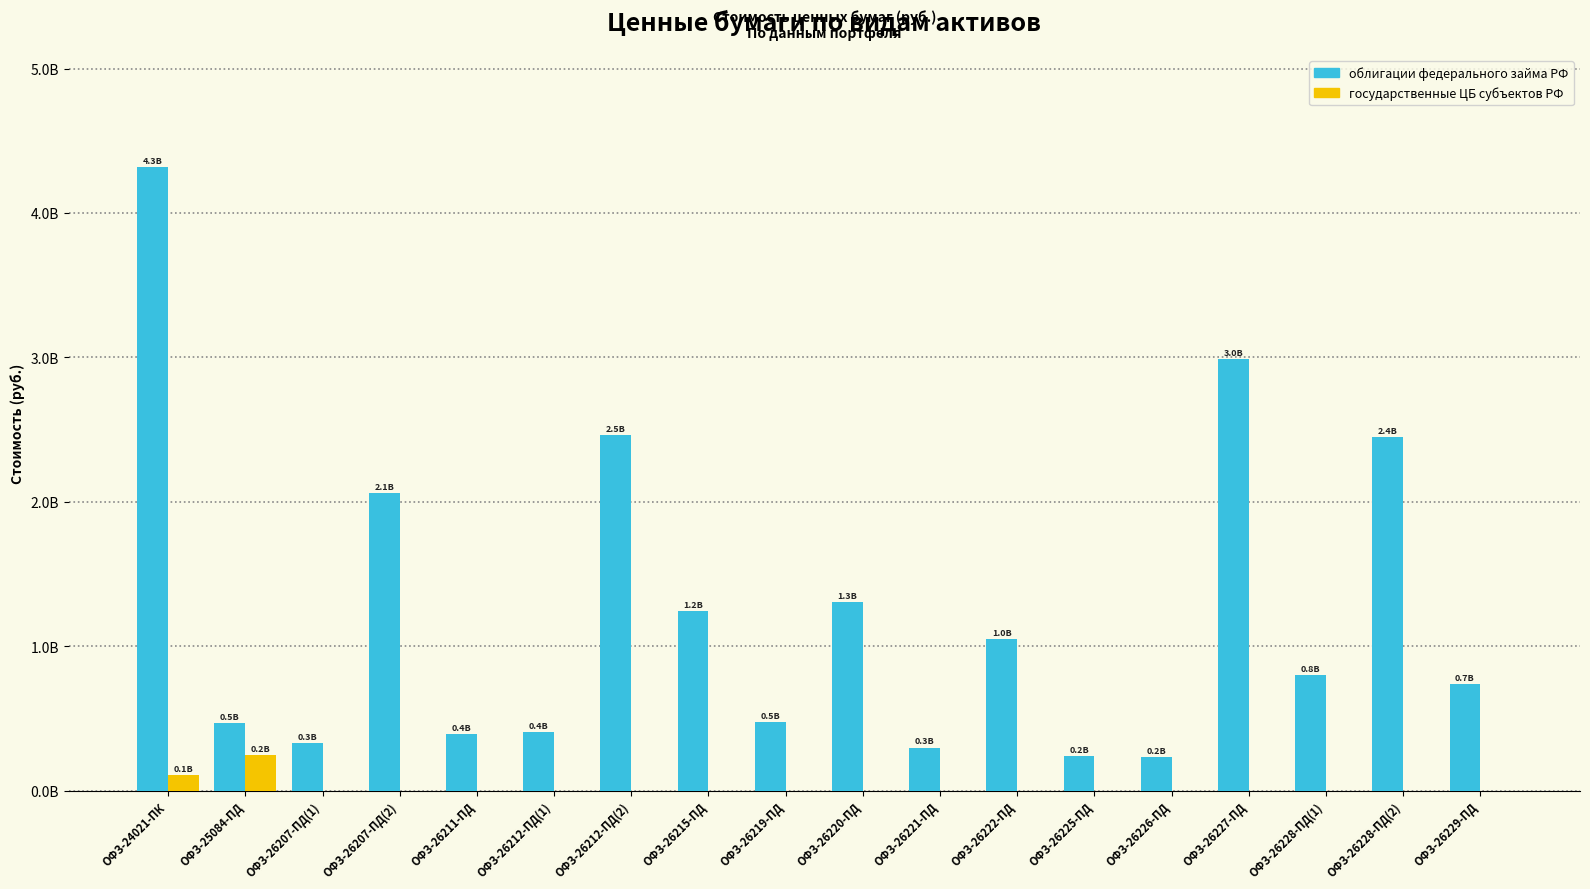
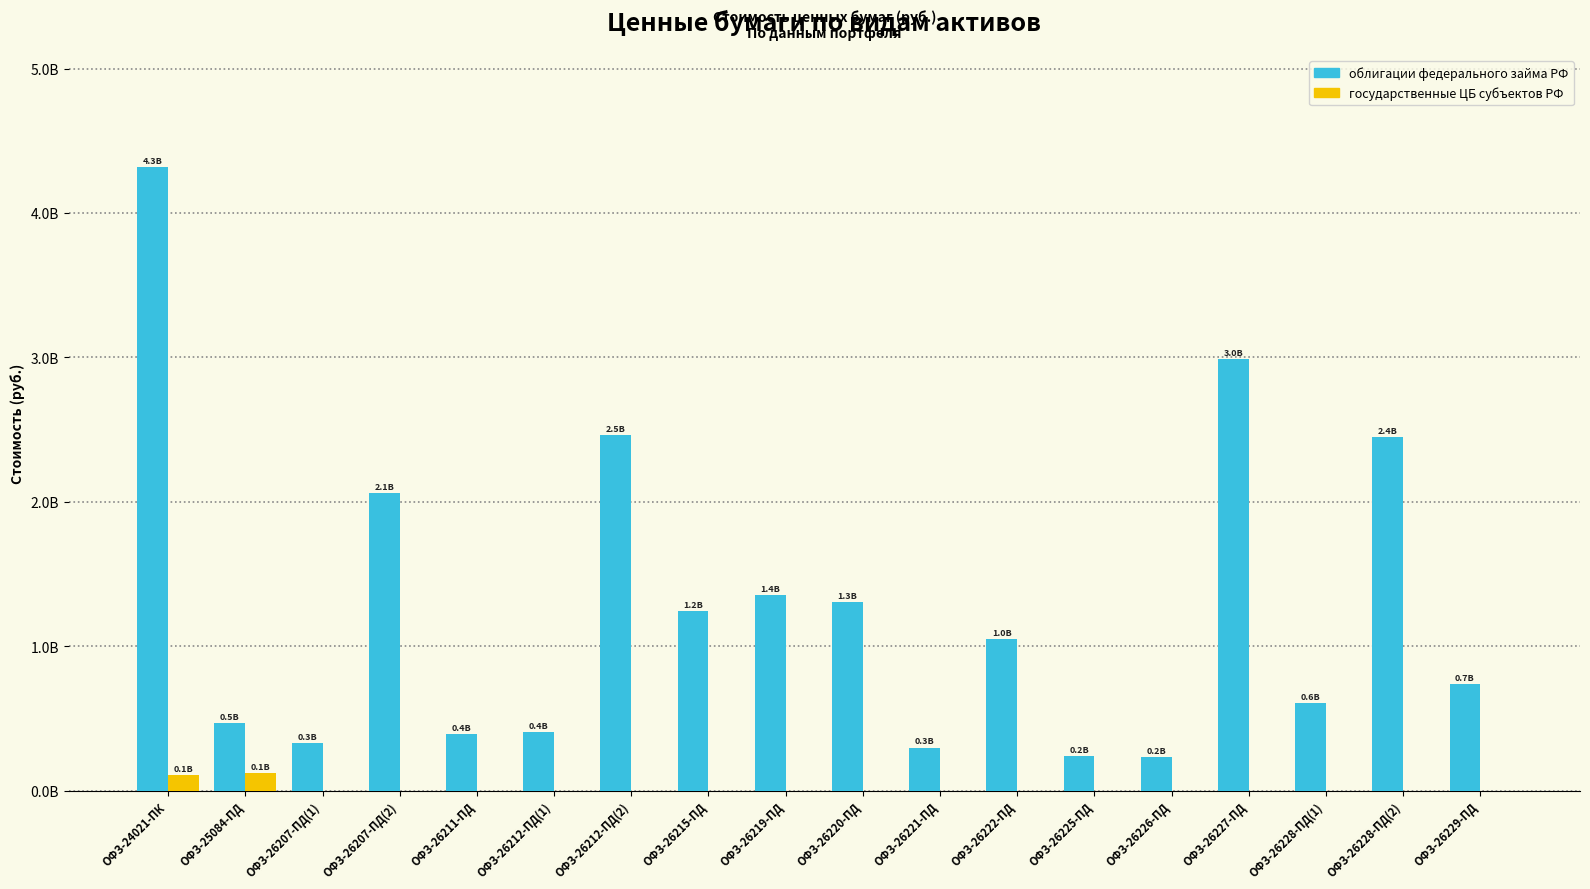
государственные ЦБ субъектов РФ, ОФЗ-25084-ПД: 0.2B -> 0.1B
облигации федерального займа РФ, ОФЗ-26219-ПД: 0.5B -> 1.4B
облигации федерального займа РФ, ОФЗ-26228-ПД(1): 0.8B -> 0.6B
